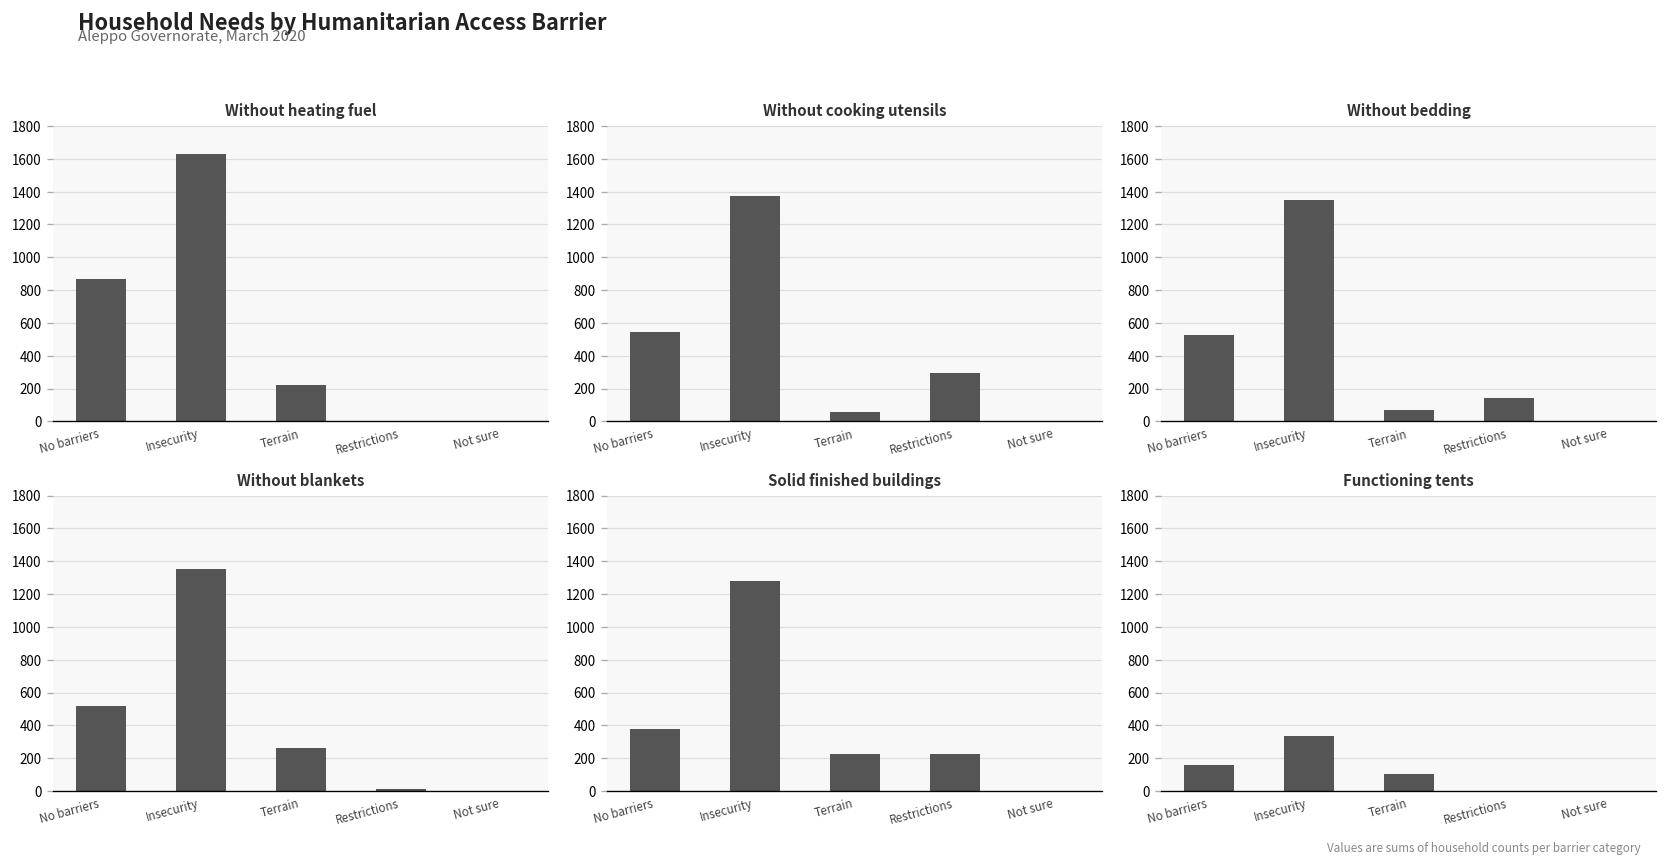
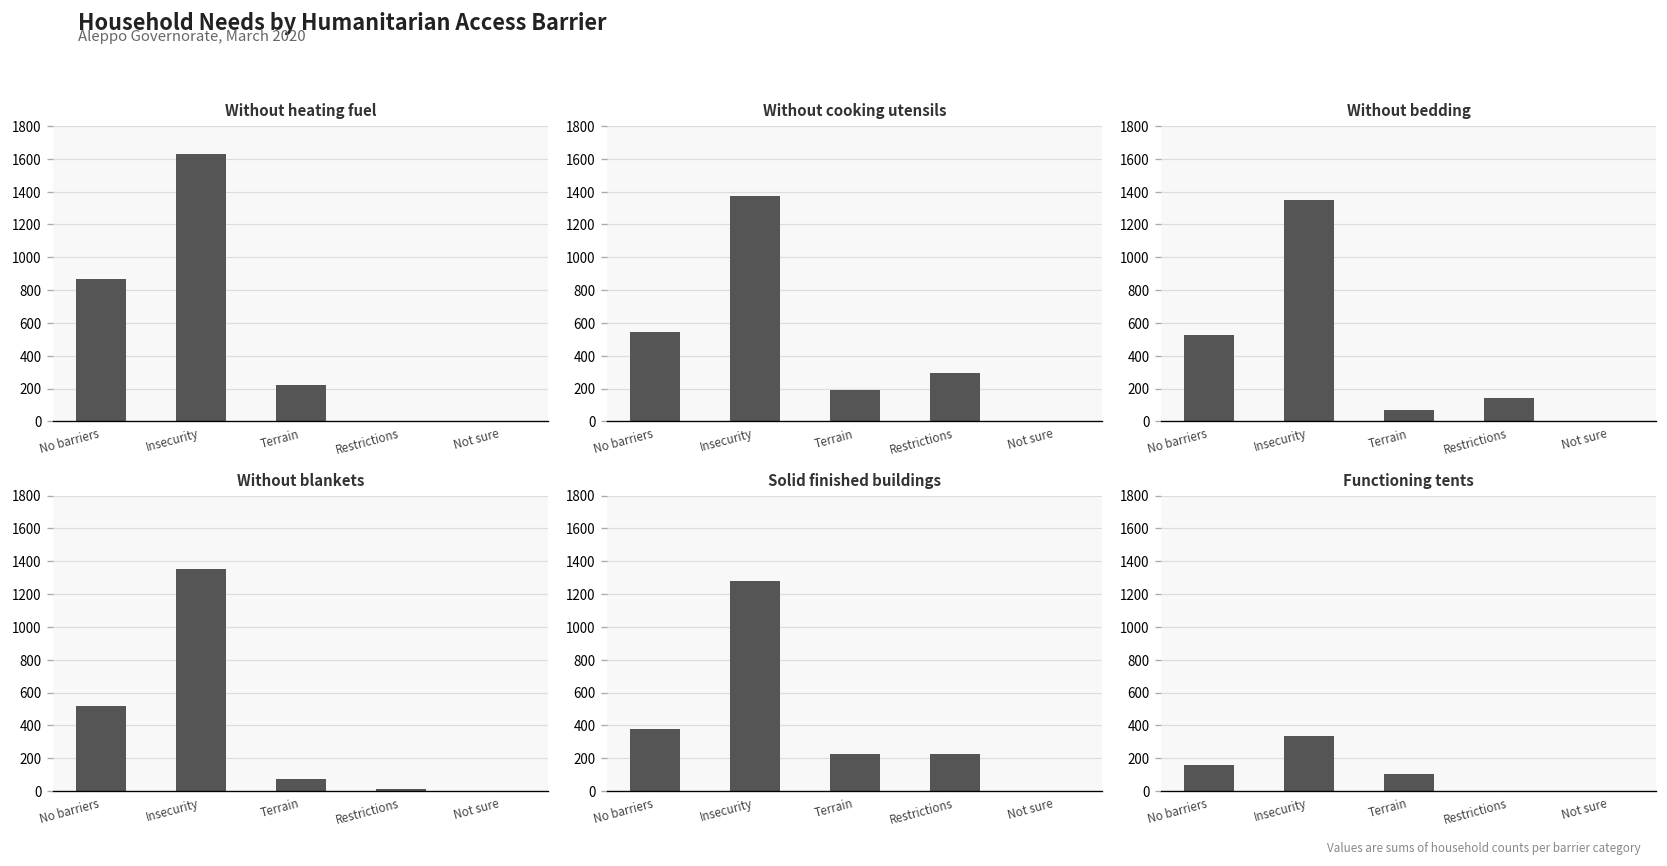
Without cooking utensils, Terrain: 60 -> 190
Without blankets, Terrain: 260 -> 70
